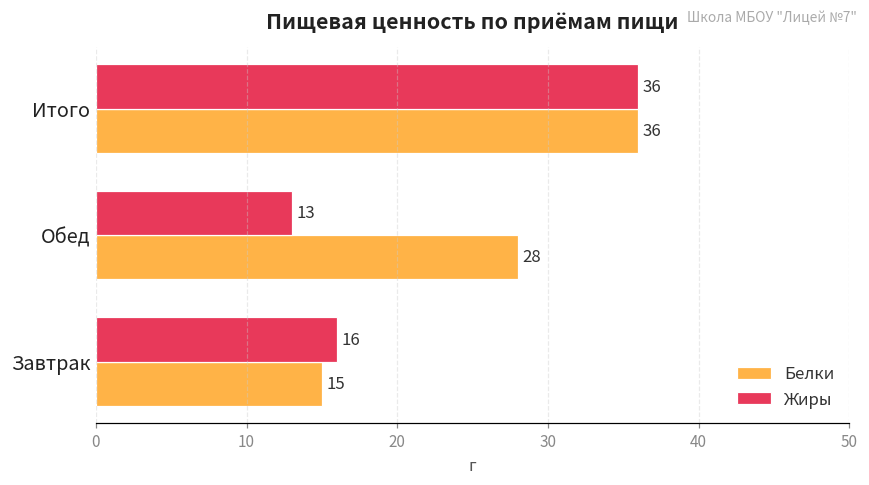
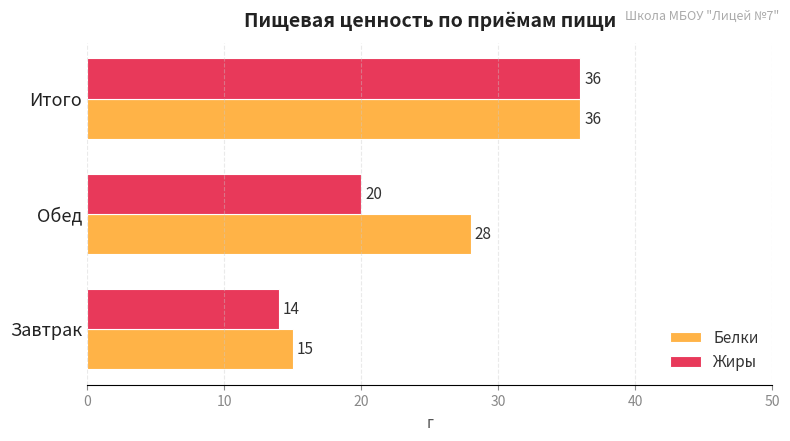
Жиры, Обед: 13 -> 20
Жиры, Завтрак: 16 -> 14
